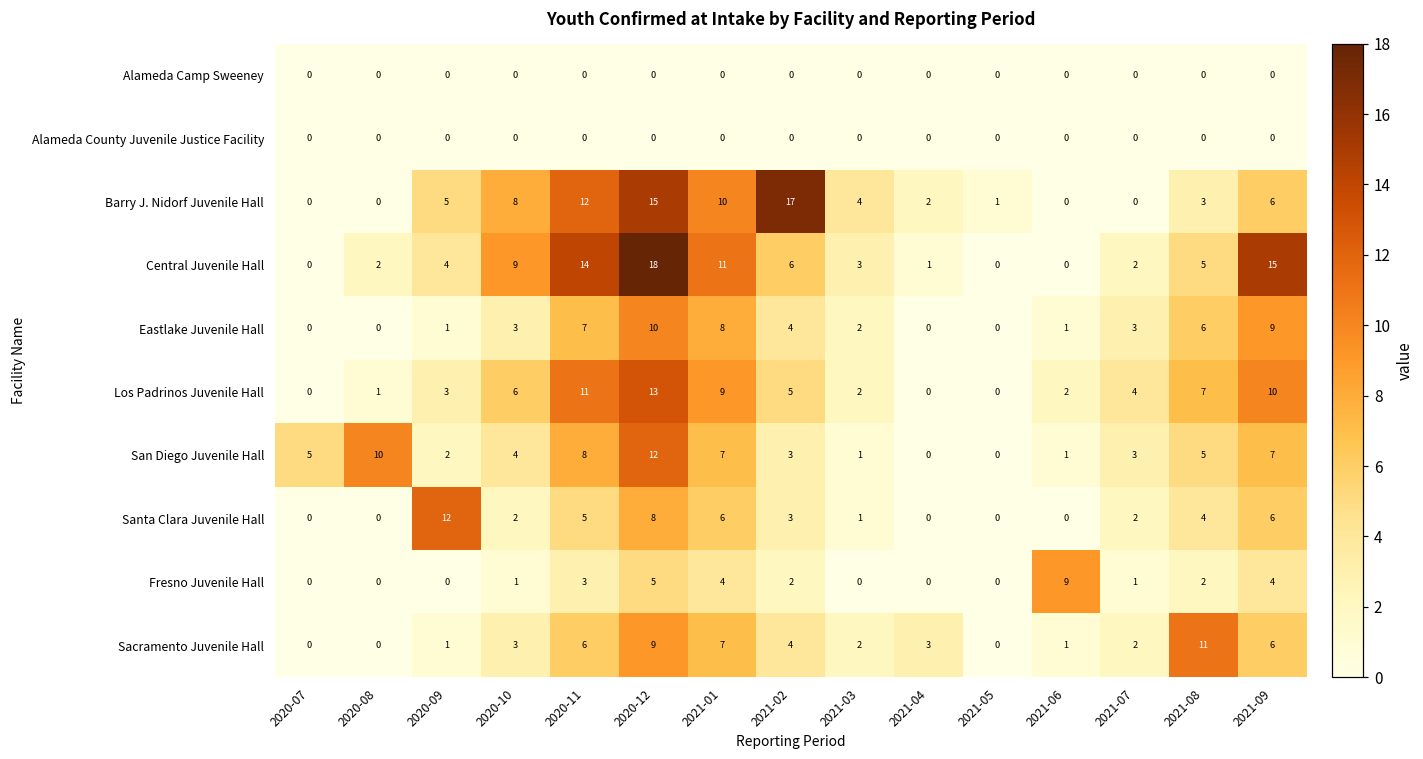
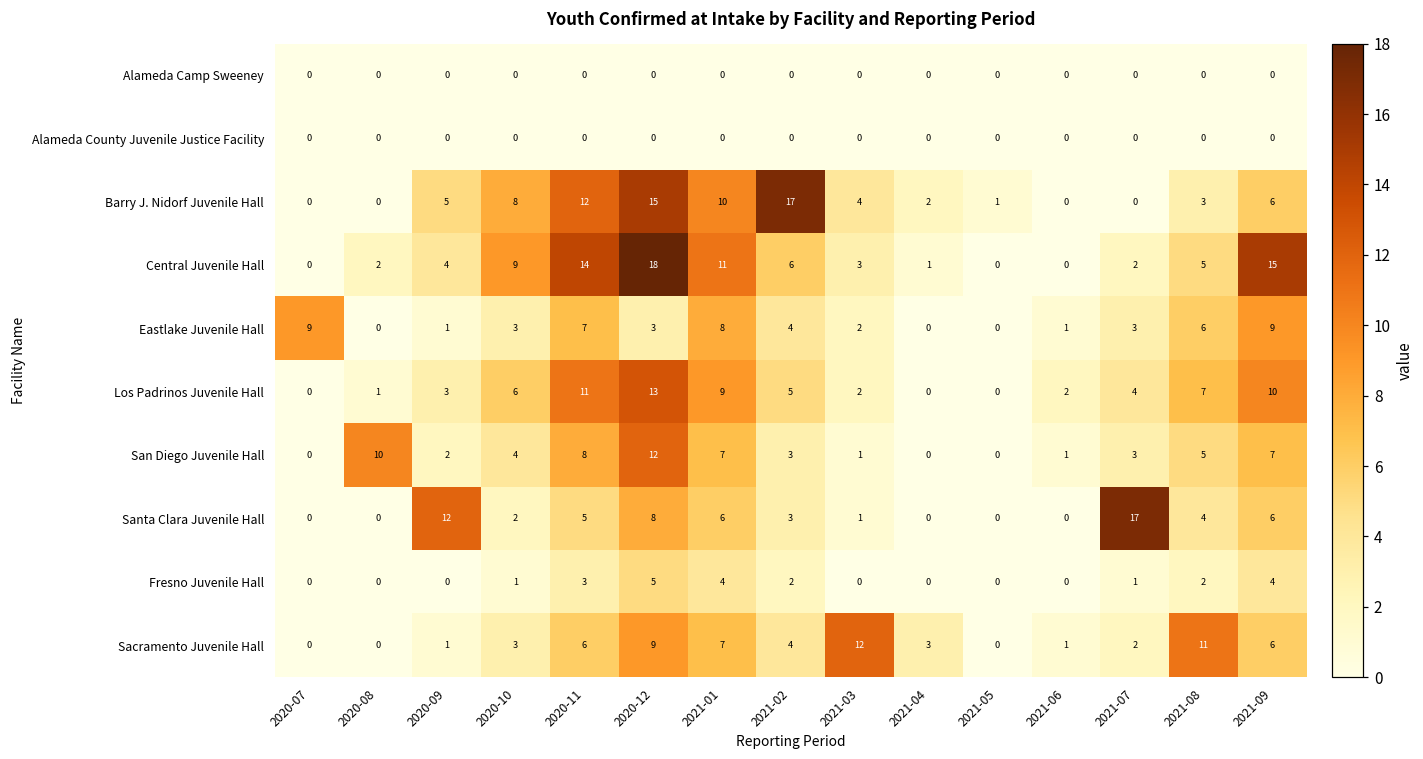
Eastlake Juvenile Hall, 2020-07: 0 -> 9
Eastlake Juvenile Hall, 2020-12: 10 -> 3
San Diego Juvenile Hall, 2020-07: 5 -> 0
Santa Clara Juvenile Hall, 2021-07: 2 -> 17
Fresno Juvenile Hall, 2021-06: 9 -> 0
Sacramento Juvenile Hall, 2021-03: 2 -> 12
